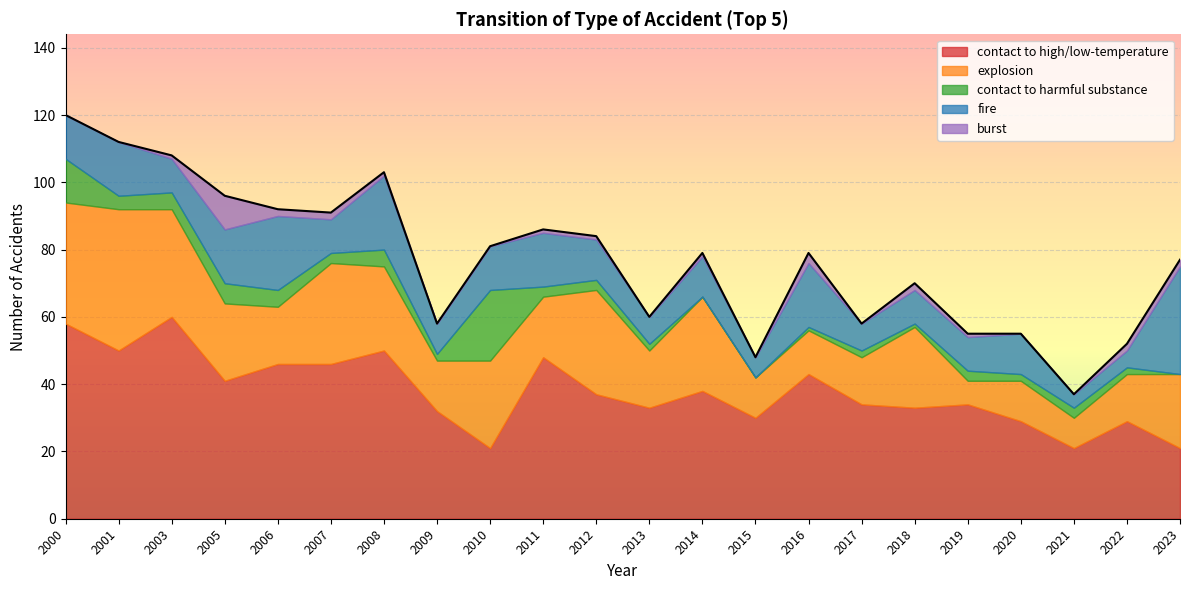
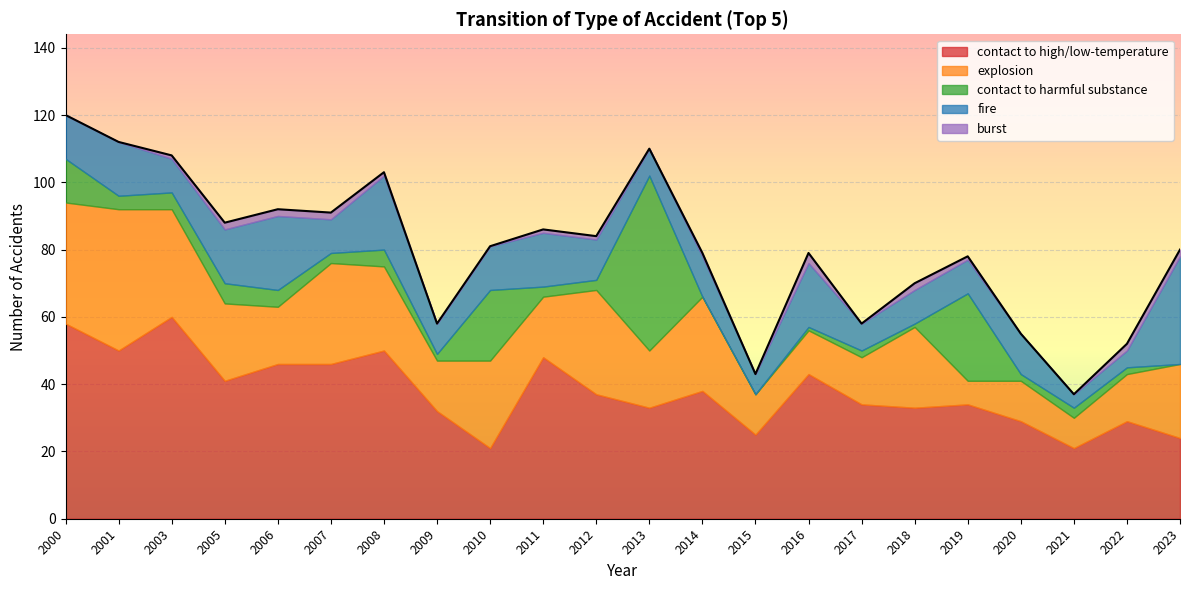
burst, 2005: 10 -> 2
contact to harmful substance, 2013: 2 -> 52
contact to high/low-temperature, 2015: 30 -> 25
contact to harmful substance, 2019: 3 -> 26
contact to high/low-temperature, 2023: 21 -> 24
